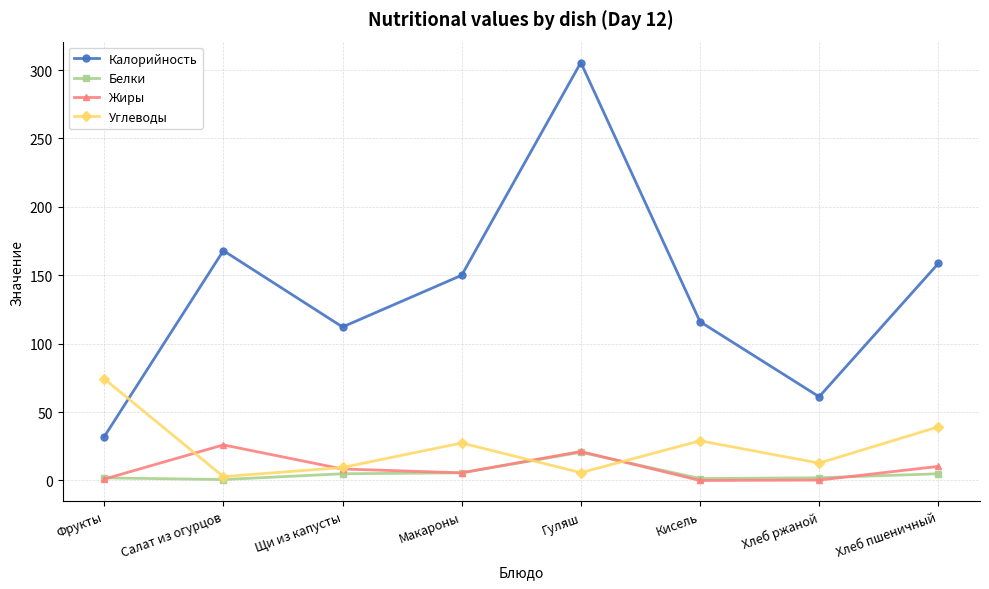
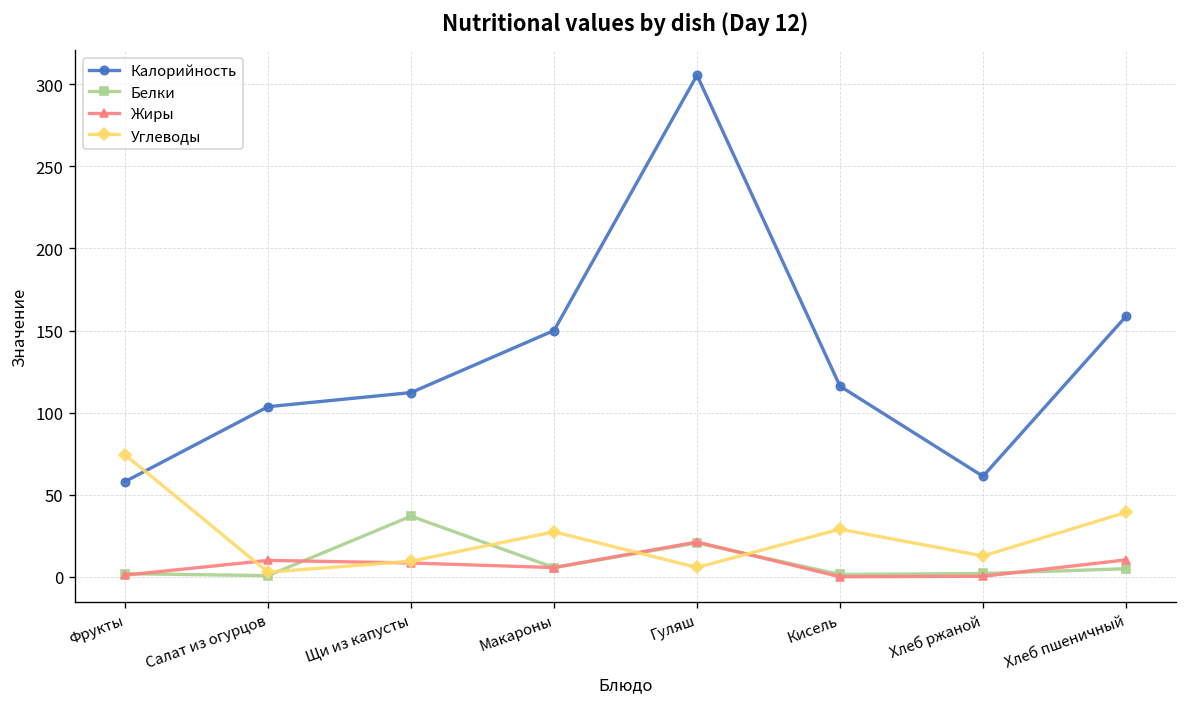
Калорийность, Фрукты: 32 -> 58
Калорийность, Салат из огурцов: 168 -> 104
Жиры, Салат из огурцов: 26 -> 10
Белки, Щи из капусты: 5 -> 37
